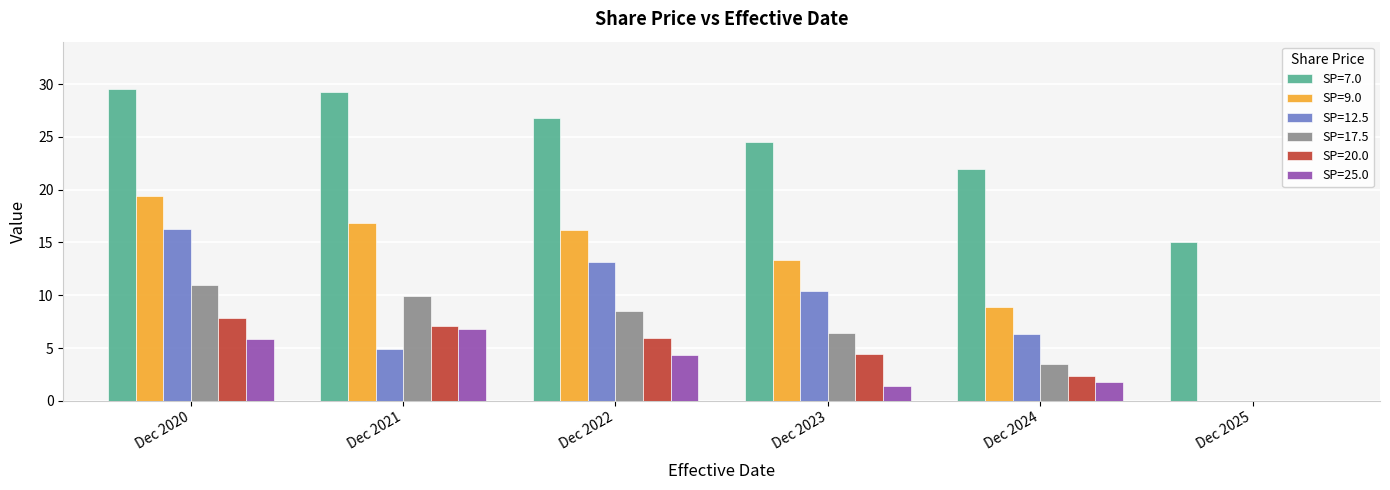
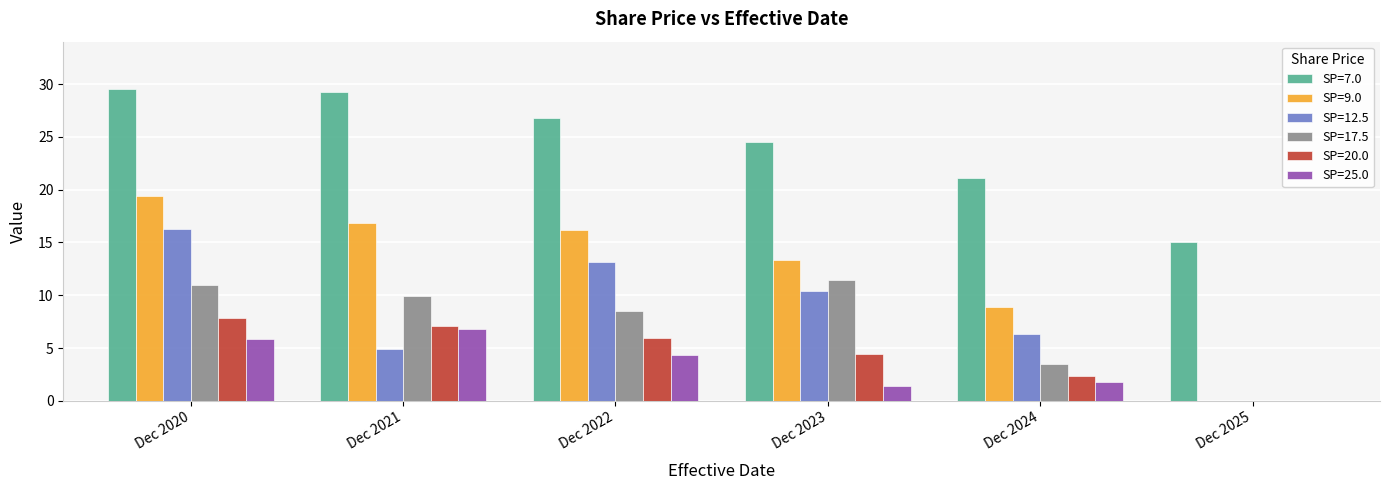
SP=17.5, Dec 2023: 6.4 -> 11.4
SP=7.0, Dec 2024: 22.0 -> 21.1
